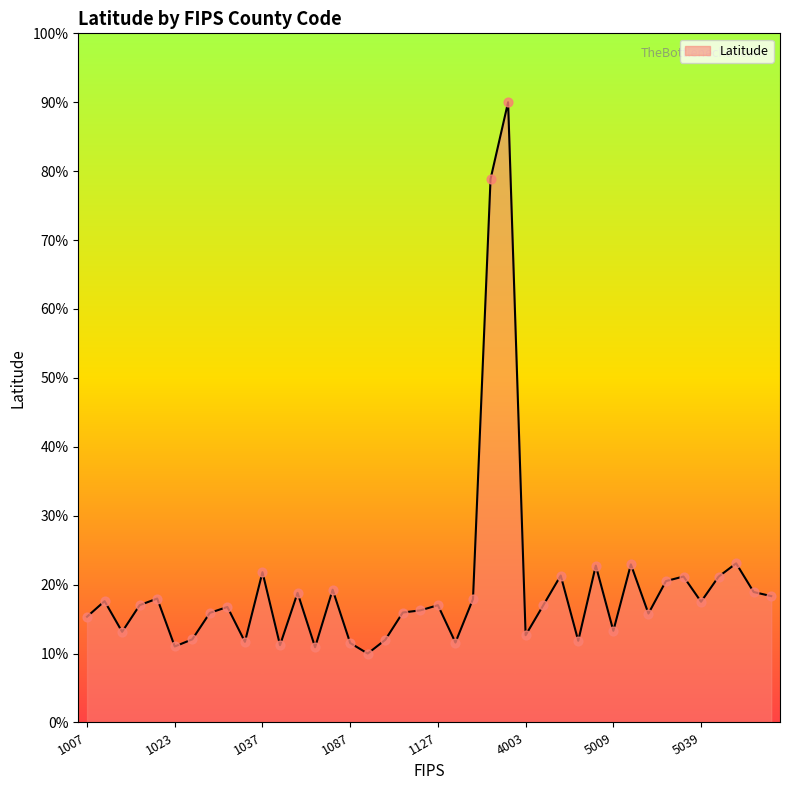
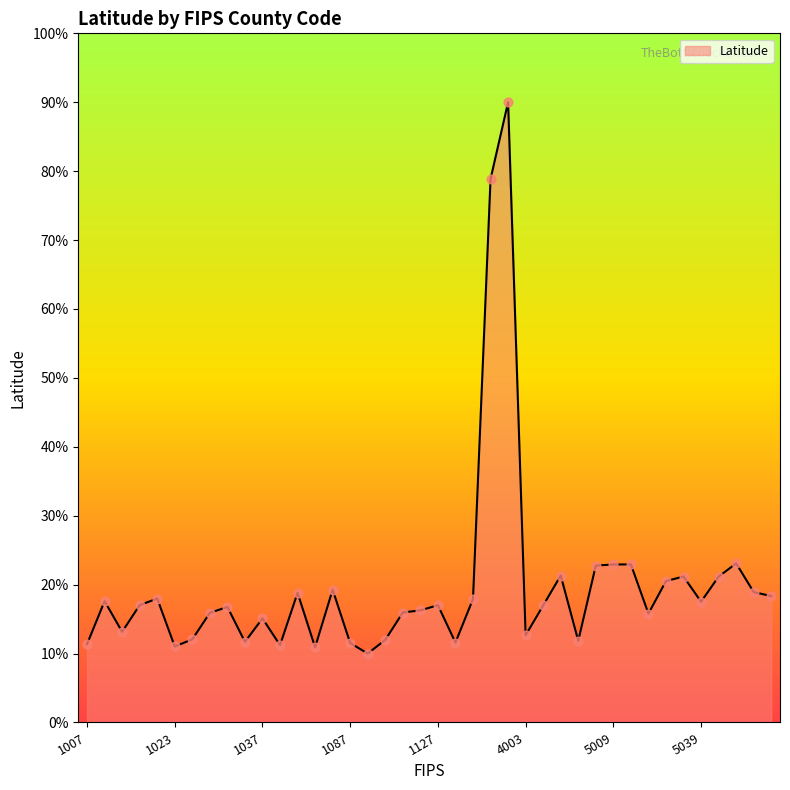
1007: 15% -> 11%
1037: 22% -> 15%
5009: 13% -> 23%
